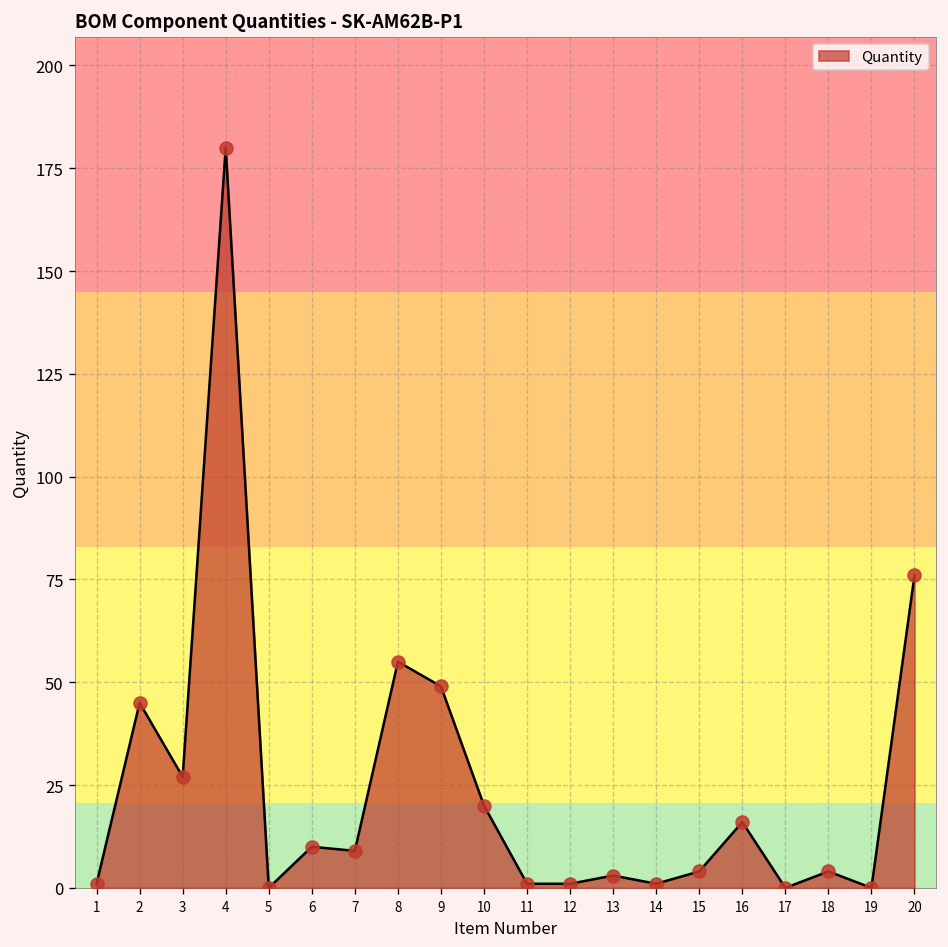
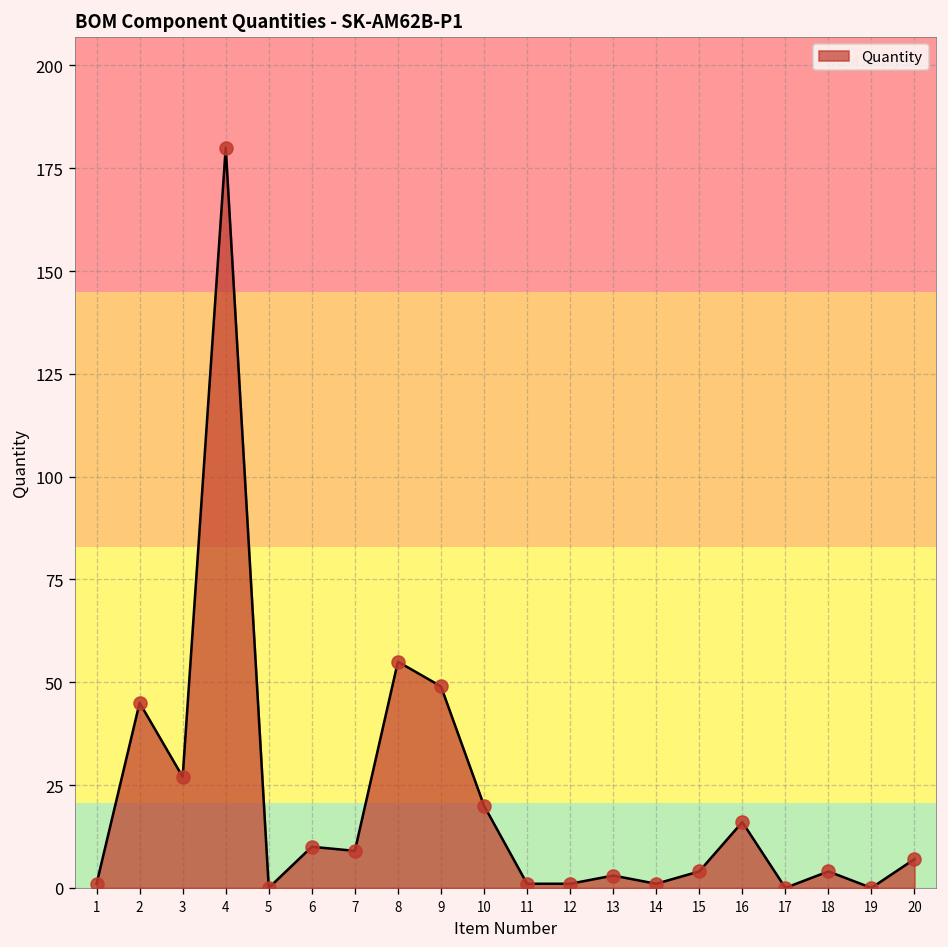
20: 76 -> 7
